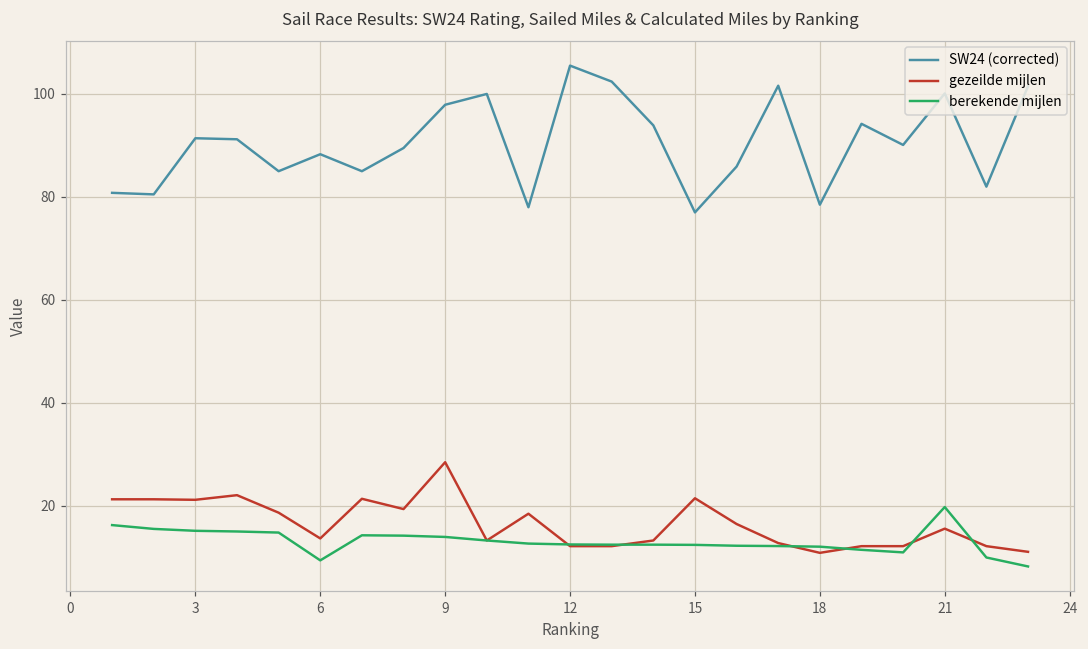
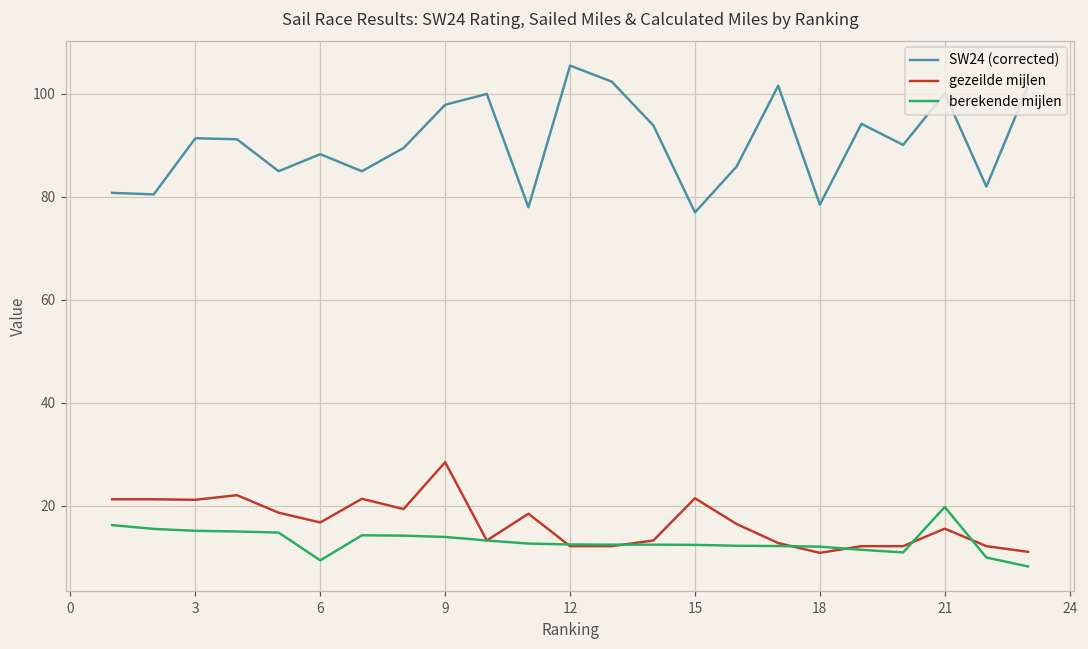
gezeilde mijlen, 6: 14 -> 17
